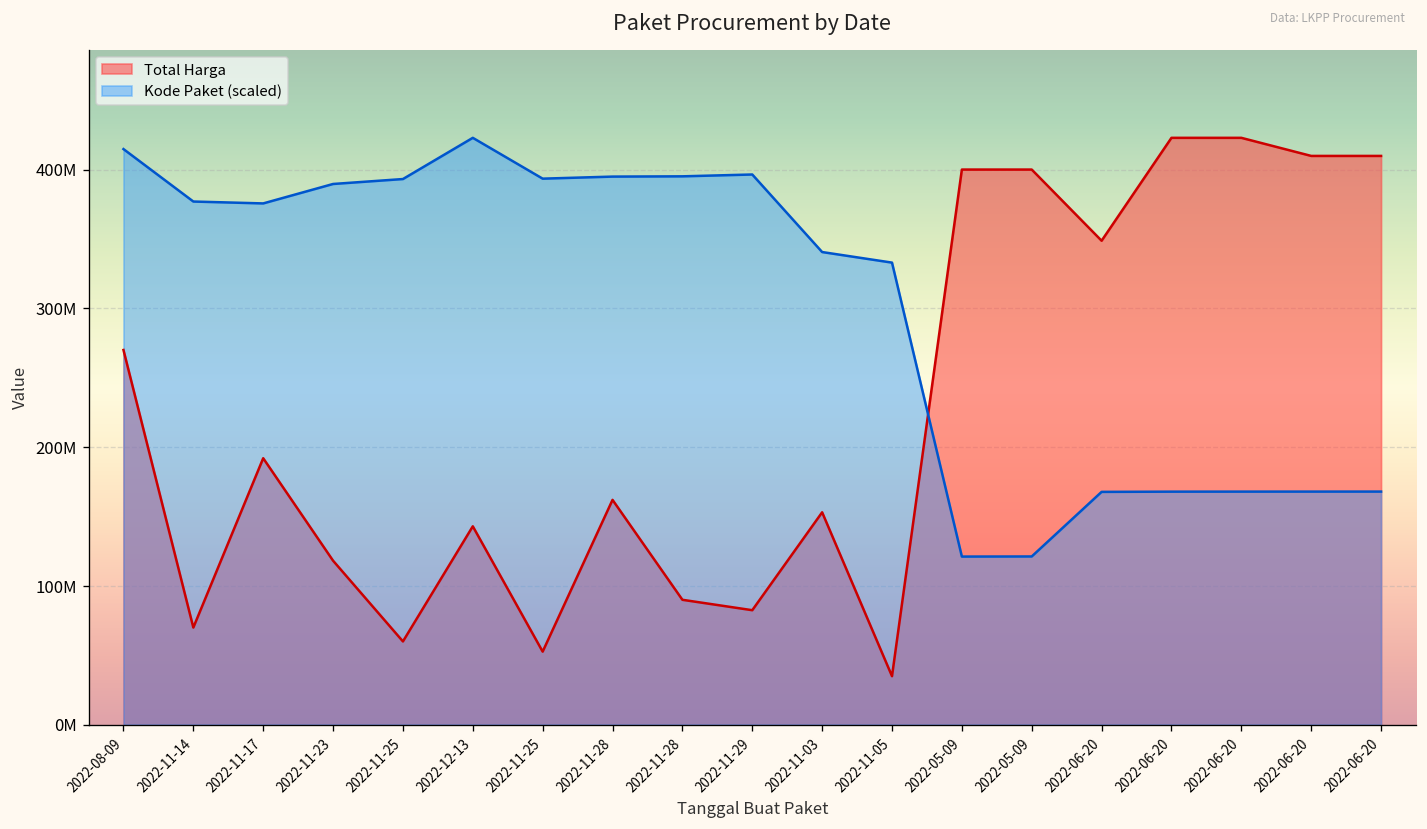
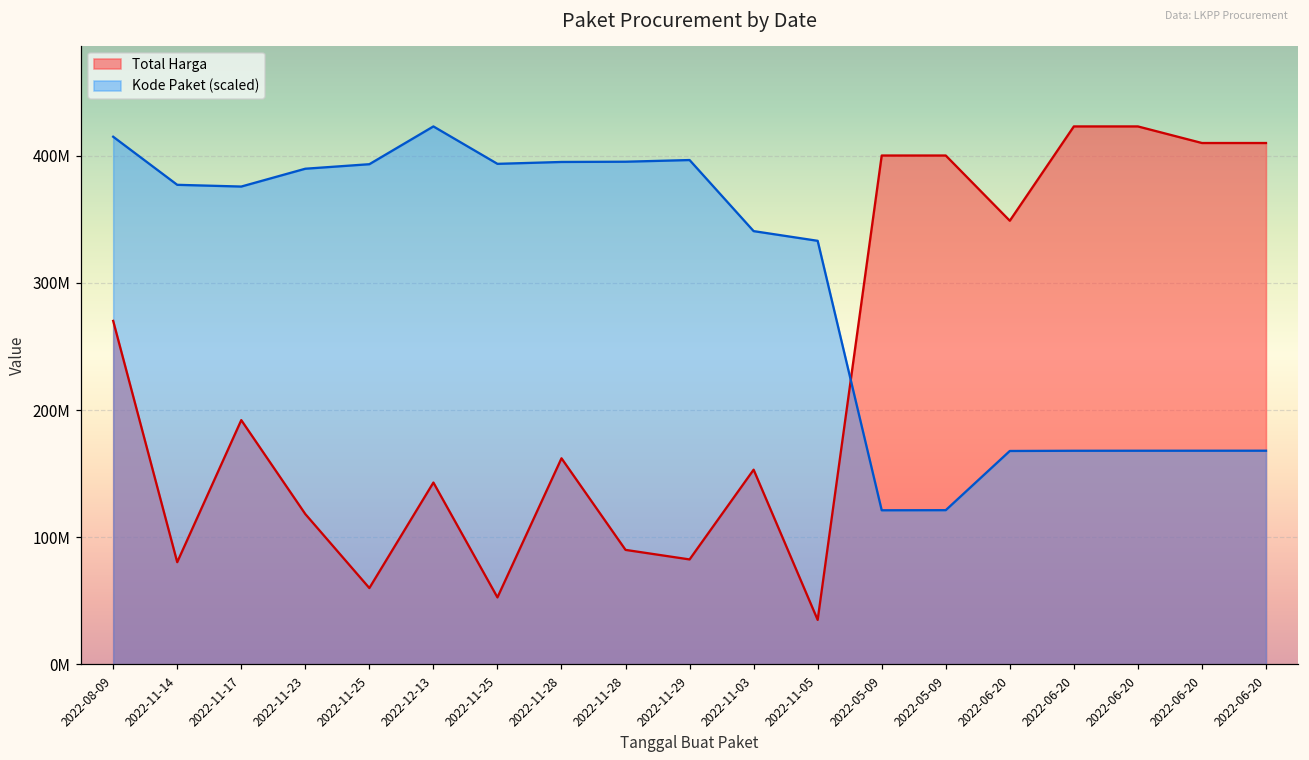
Total Harga, 2022-11-14: 70000000 -> 80000000
